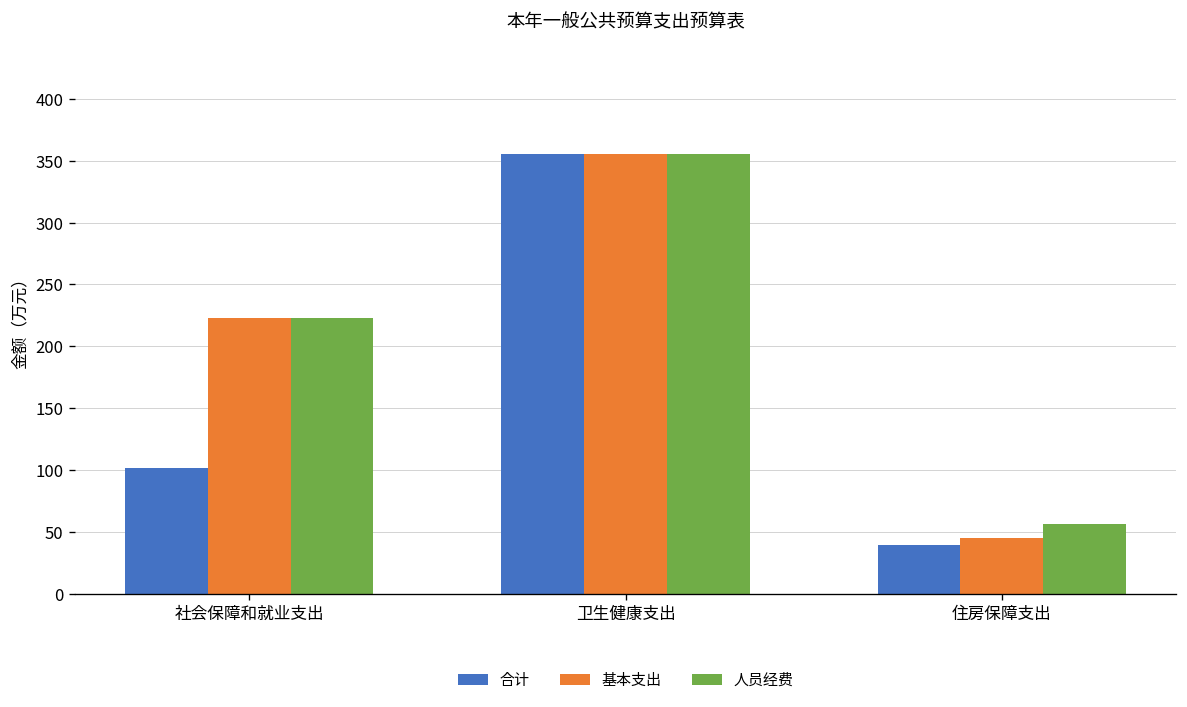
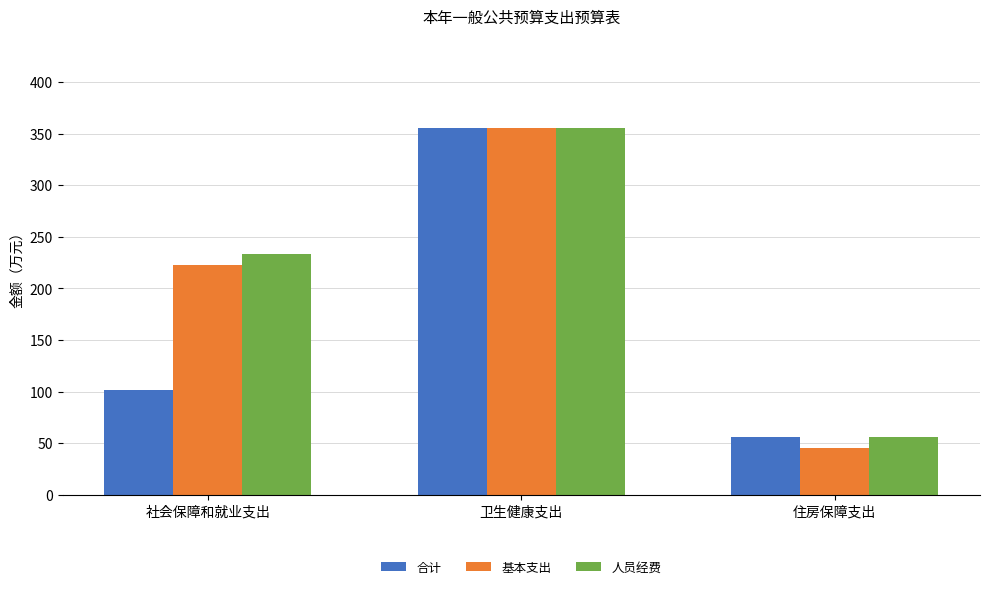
人员经费, 社会保障和就业支出: 223 -> 234
合计, 住房保障支出: 40 -> 56
